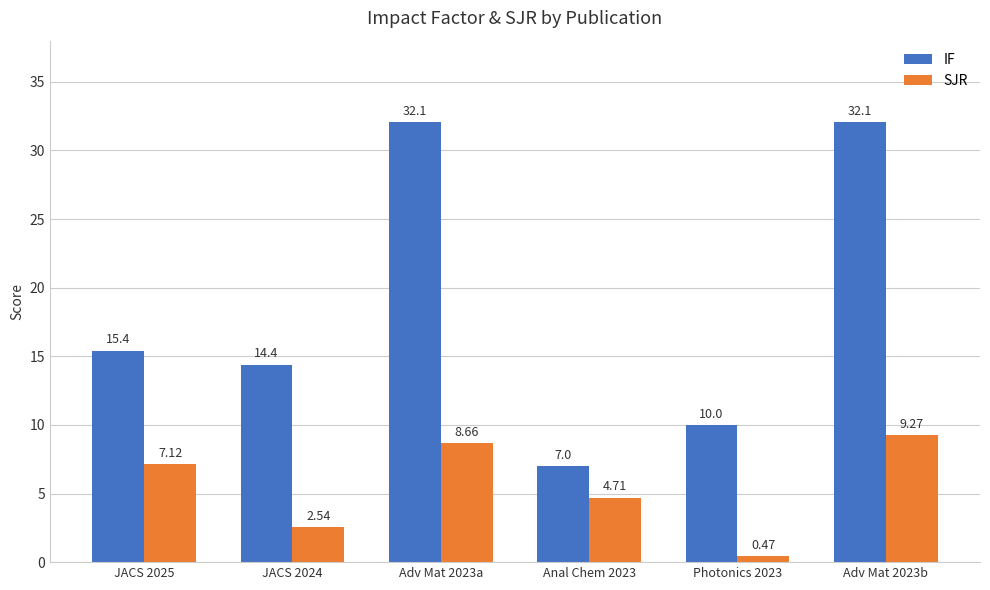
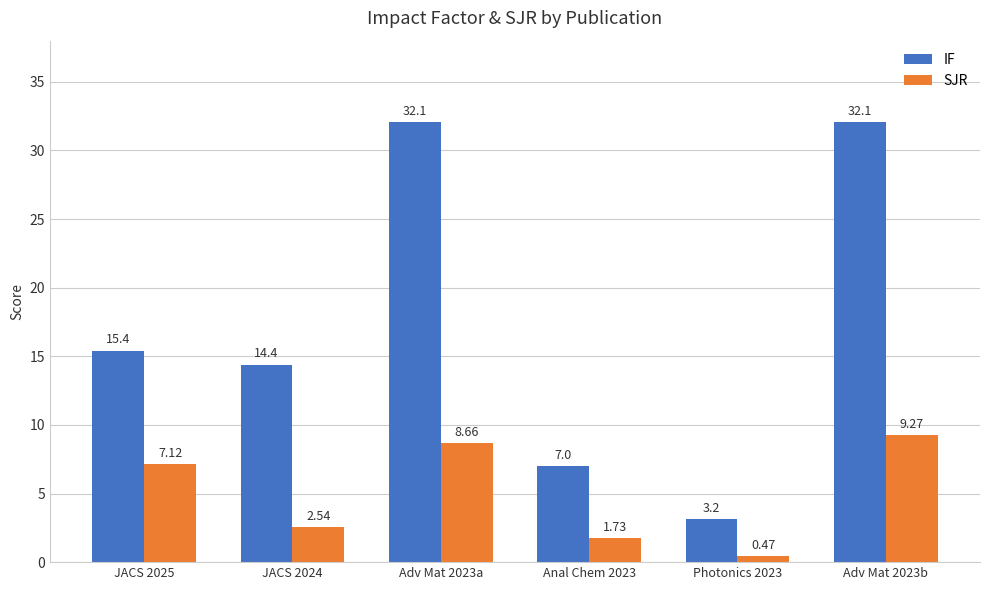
SJR, Anal Chem 2023: 4.71 -> 1.73
IF, Photonics 2023: 10.0 -> 3.2
